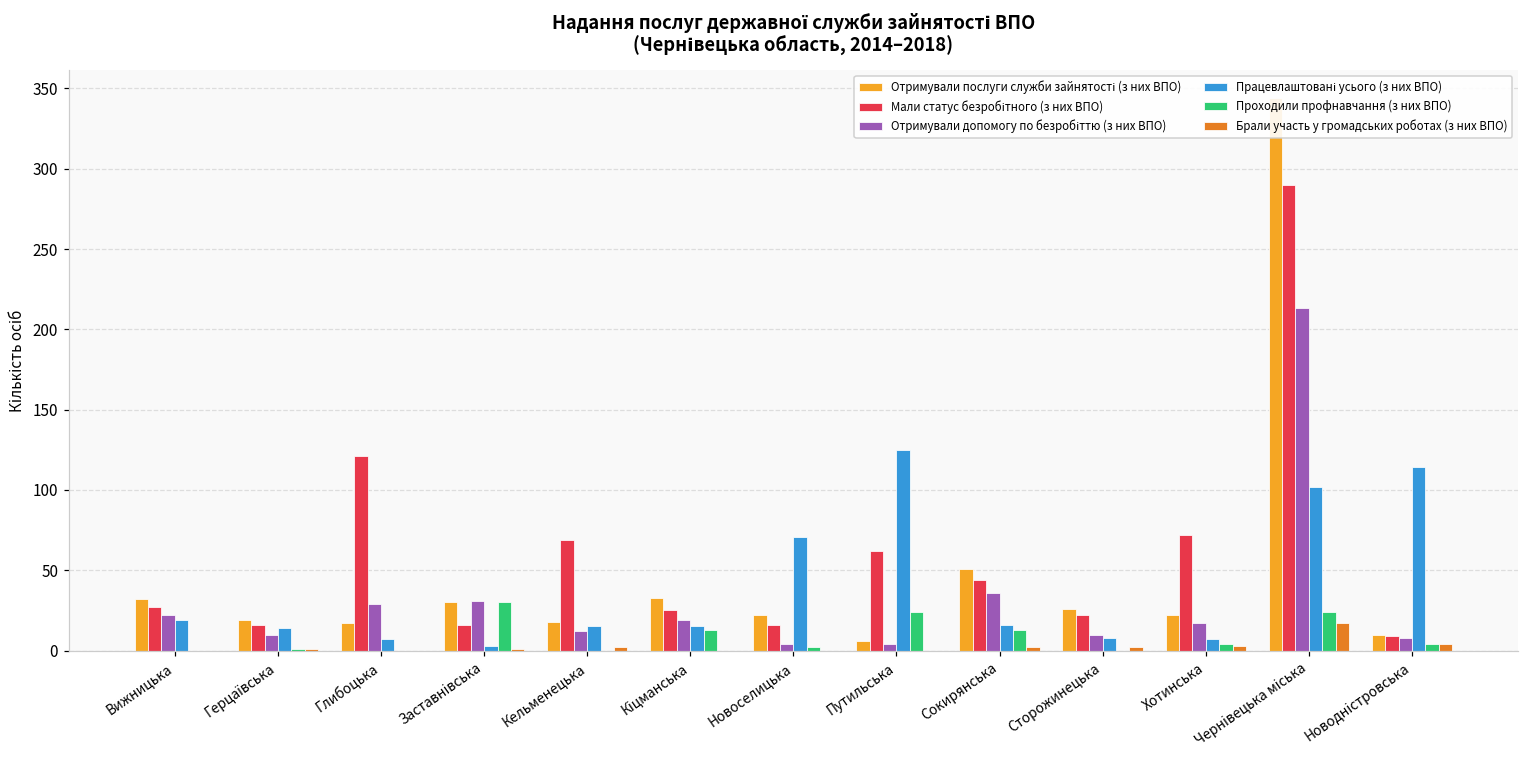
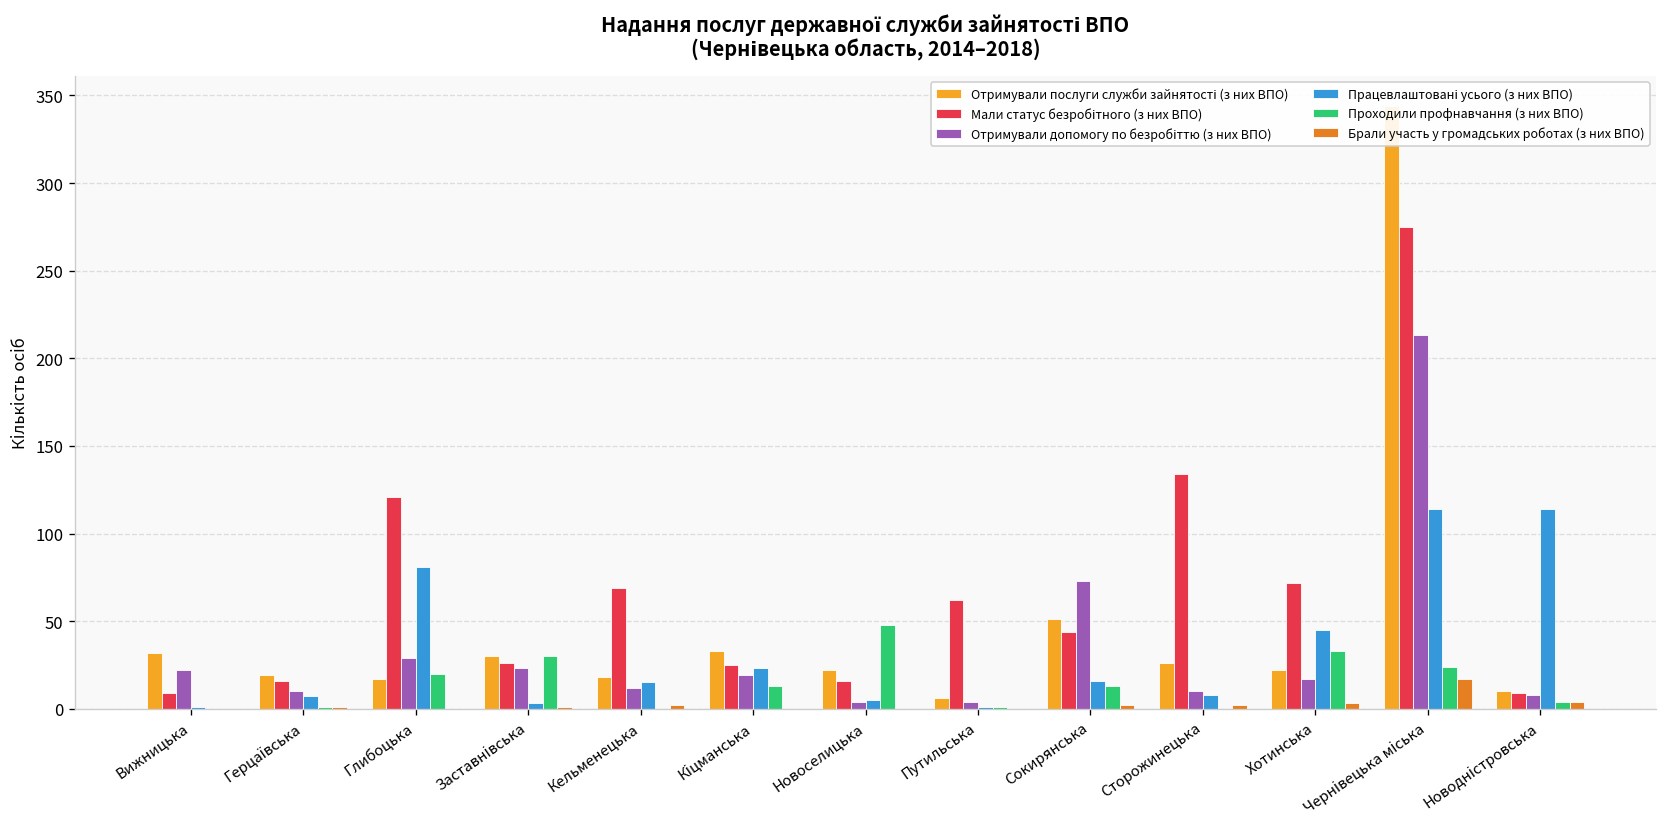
Мали статус безробітного (з них ВПО), Вижницька: 27 -> 9
Працевлаштовані усього (з них ВПО), Вижницька: 19 -> 1
Працевлаштовані усього (з них ВПО), Герцаївська: 14 -> 7
Працевлаштовані усього (з них ВПО), Глибоцька: 7 -> 81
Проходили профнавчання (з них ВПО), Глибоцька: 0 -> 20
Мали статус безробітного (з них ВПО), Заставнівська: 16 -> 26
Отримували допомогу по безробіттю (з них ВПО), Заставнівська: 31 -> 23
Працевлаштовані усього (з них ВПО), Кіцманська: 15 -> 23
Працевлаштовані усього (з них ВПО), Новоселицька: 71 -> 5
Проходили профнавчання (з них ВПО), Новоселицька: 2 -> 48
Працевлаштовані усього (з них ВПО), Путильська: 125 -> 1
Проходили профнавчання (з них ВПО), Путильська: 24 -> 1
Отримували допомогу по безробіттю (з них ВПО), Сокирянська: 36 -> 73
Мали статус безробітного (з них ВПО), Сторожинецька: 22 -> 134
Працевлаштовані усього (з них ВПО), Хотинська: 7 -> 45
Проходили профнавчання (з них ВПО), Хотинська: 4 -> 33
Мали статус безробітного (з них ВПО), Чернівецька міська: 290 -> 275
Працевлаштовані усього (з них ВПО), Чернівецька міська: 102 -> 114
